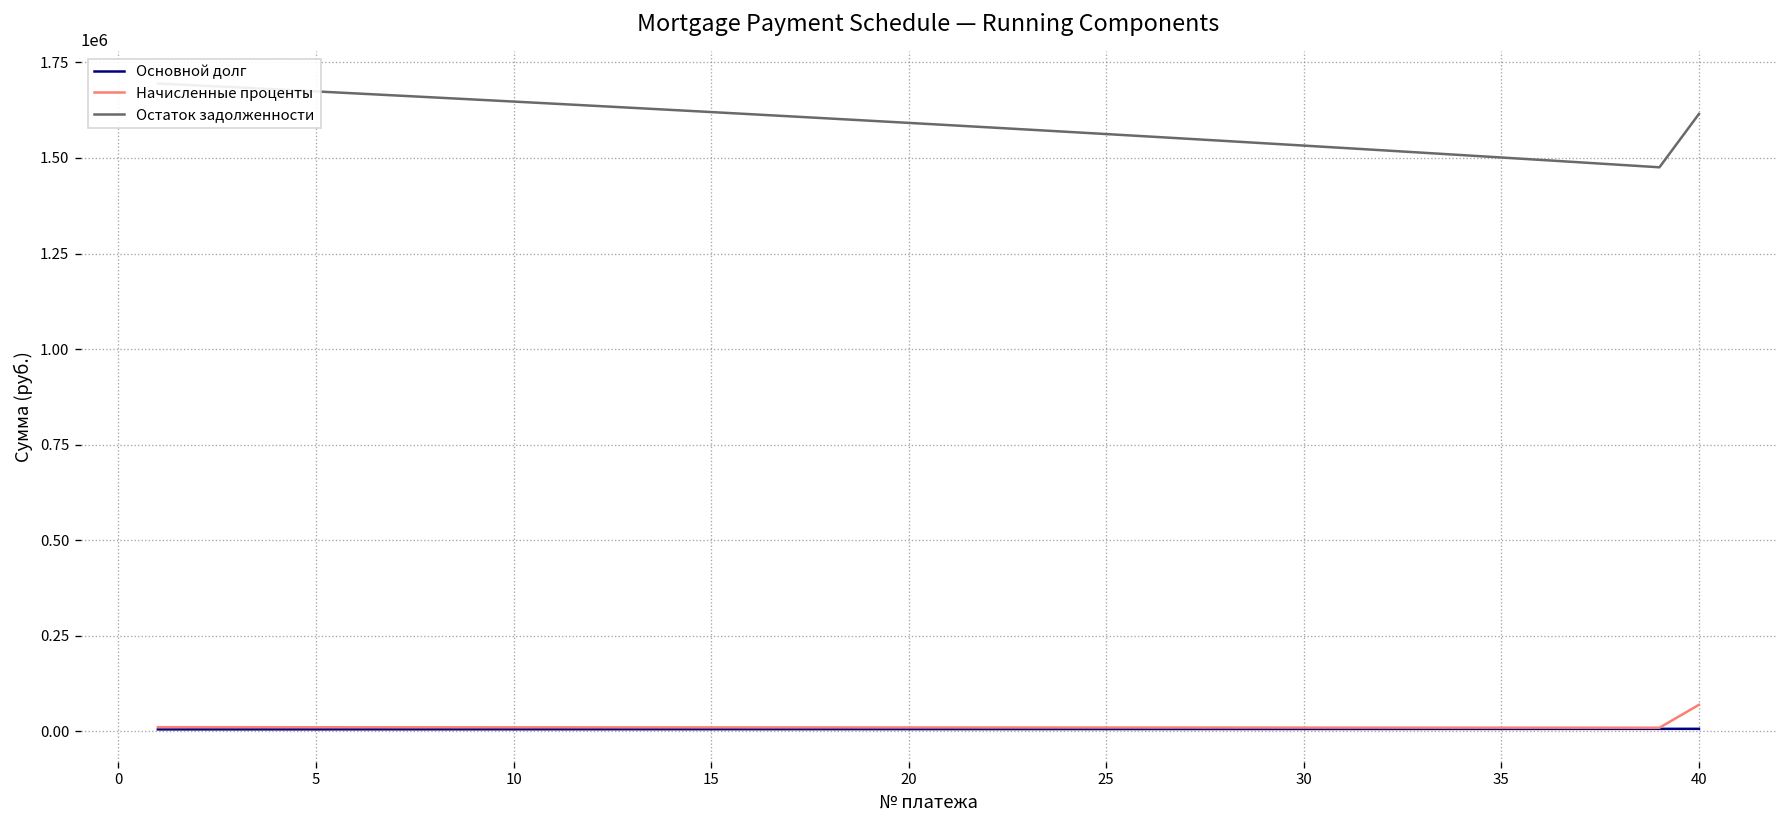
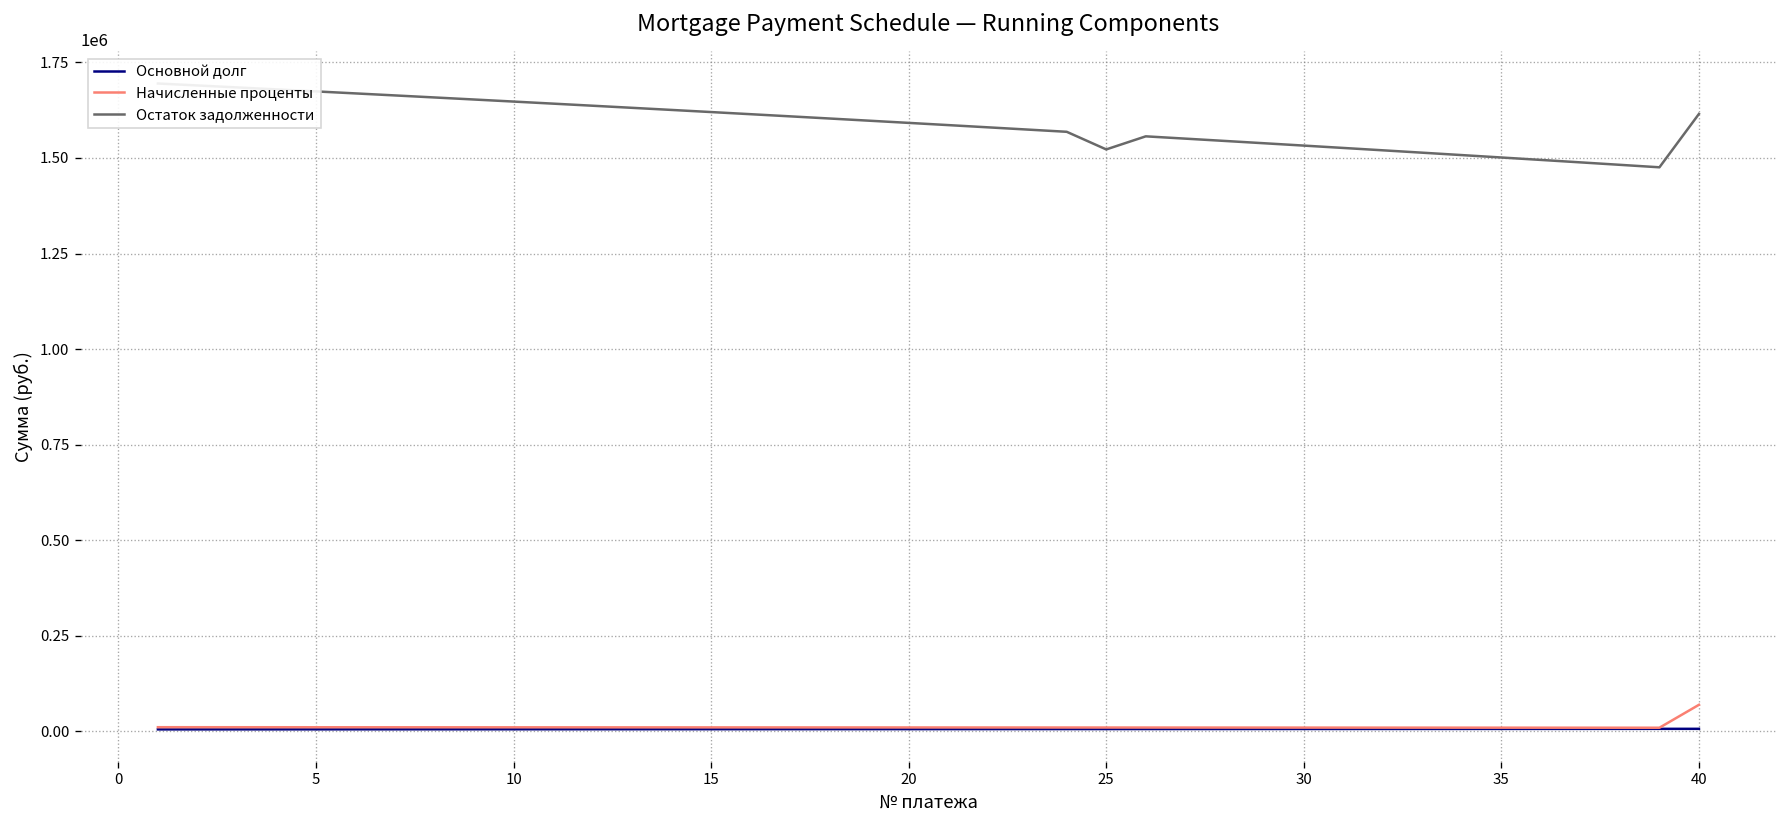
Остаток задолженности, 25: 1560000 -> 1520000
